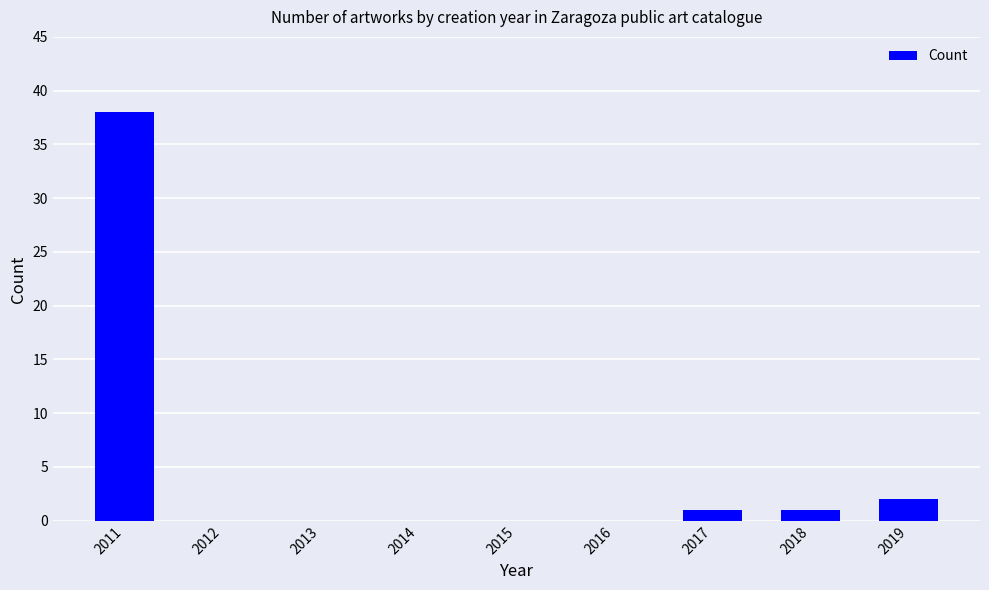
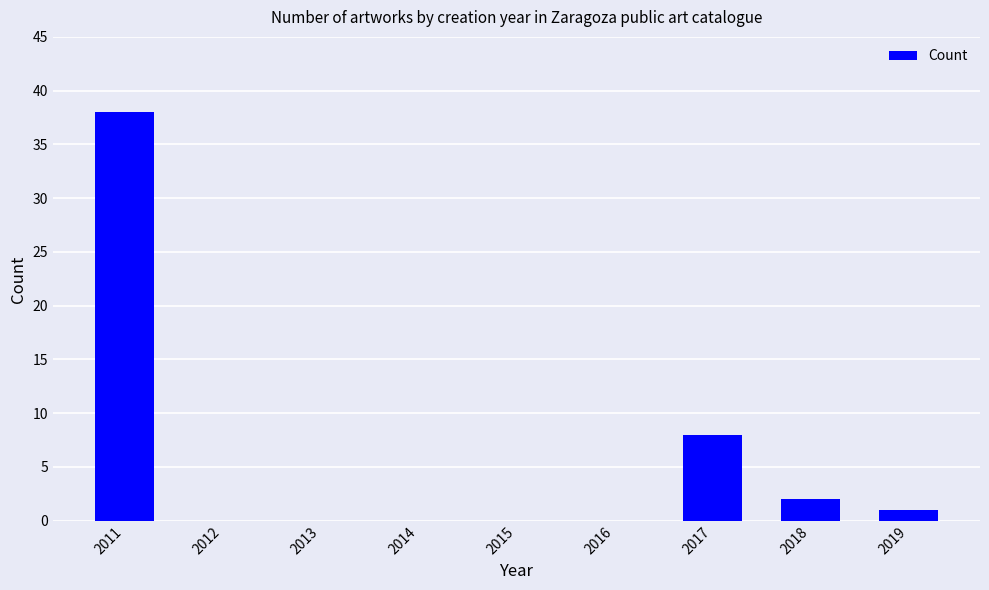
2017: 1 -> 8
2018: 1 -> 2
2019: 2 -> 1
